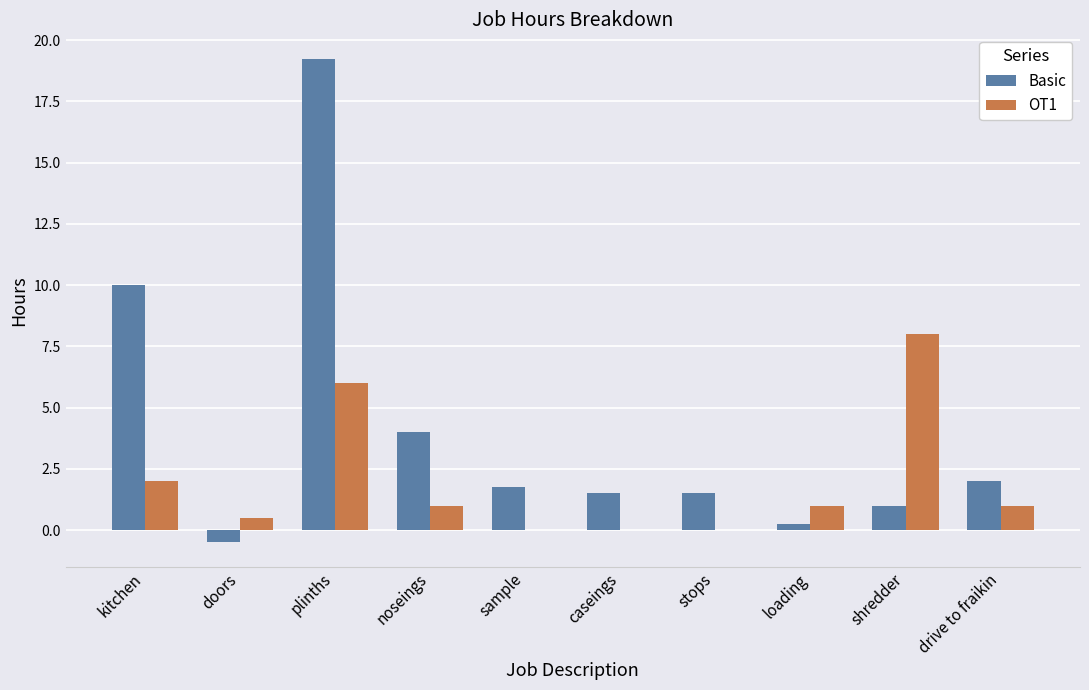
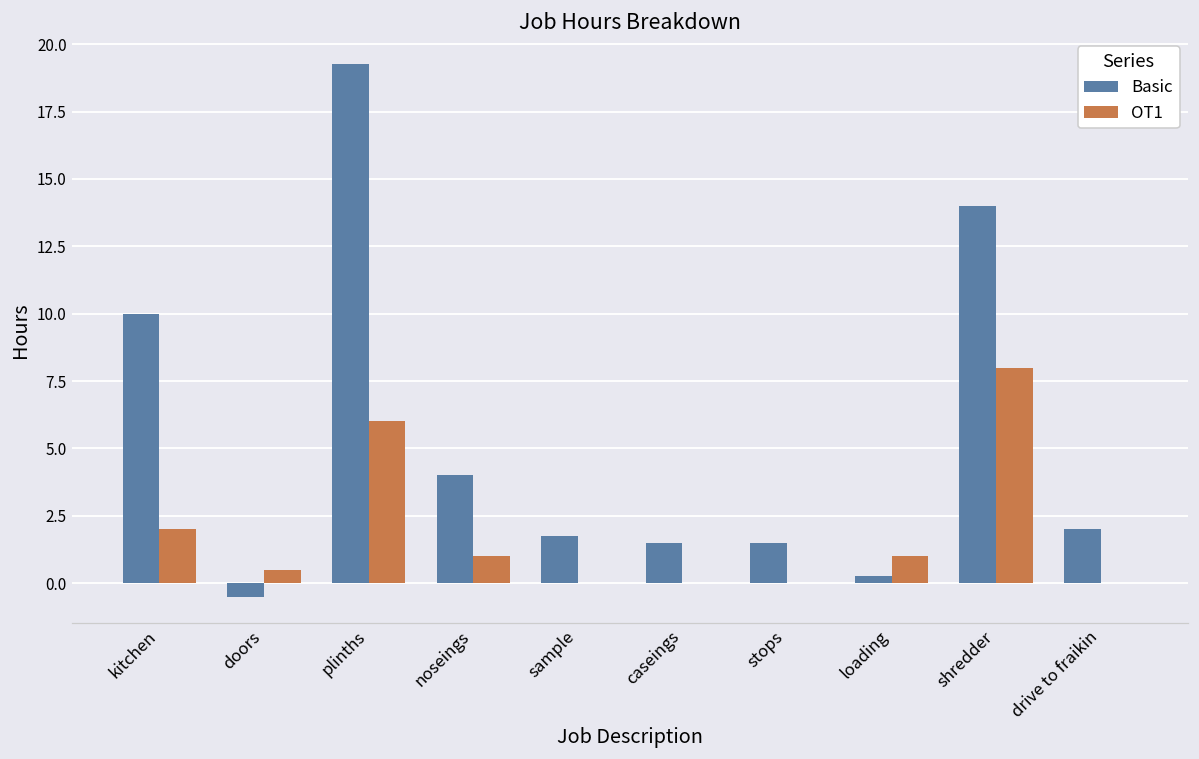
Basic, shredder: 1 -> 14
OT1, drive to fraikin: 1 -> 0
